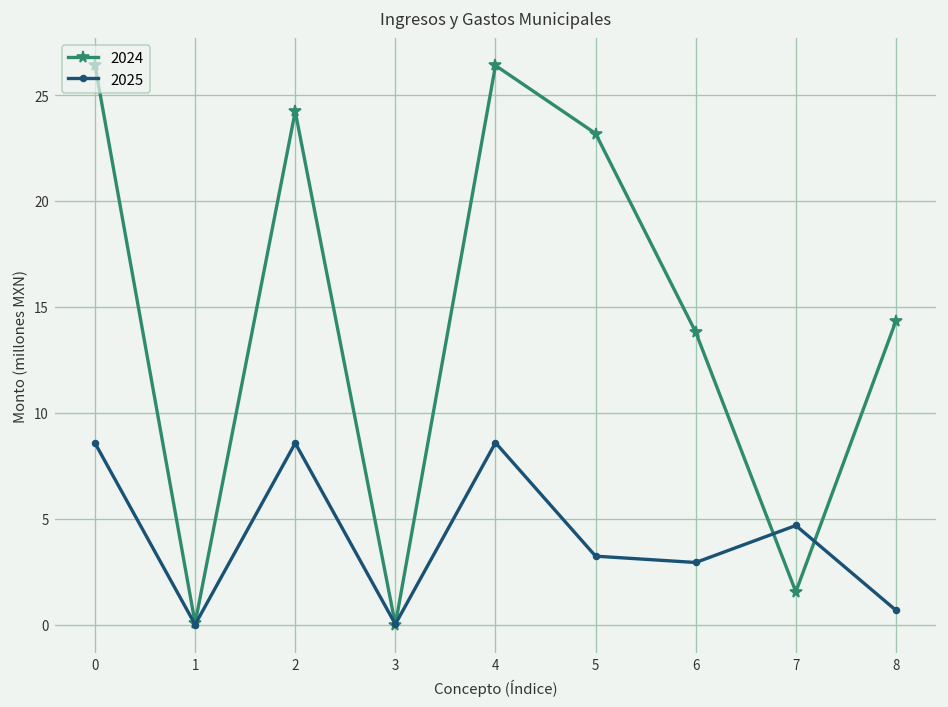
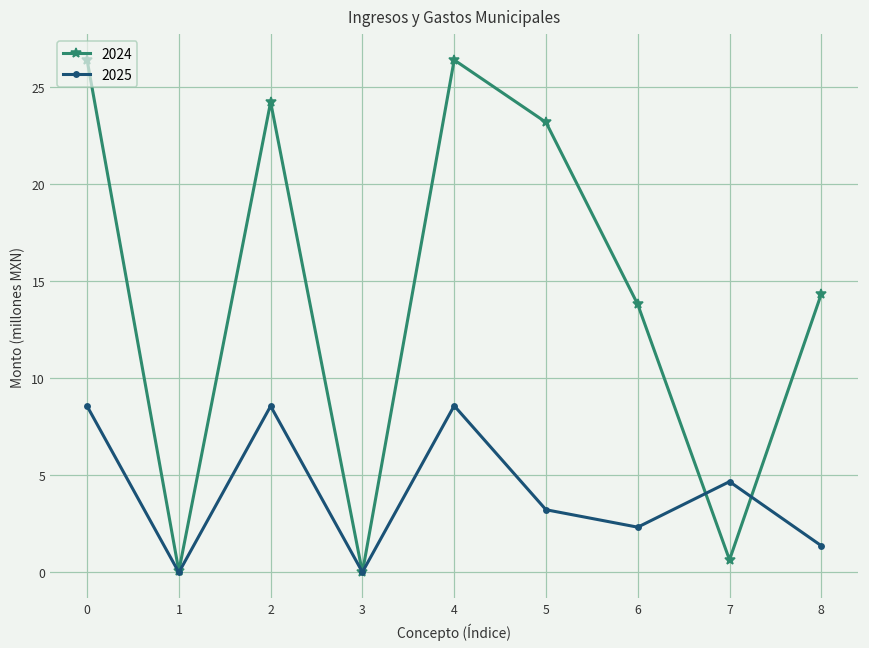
2025, 6: 2.9 -> 2.3
2024, 7: 1.5 -> 0.6
2025, 8: 0.7 -> 1.4
